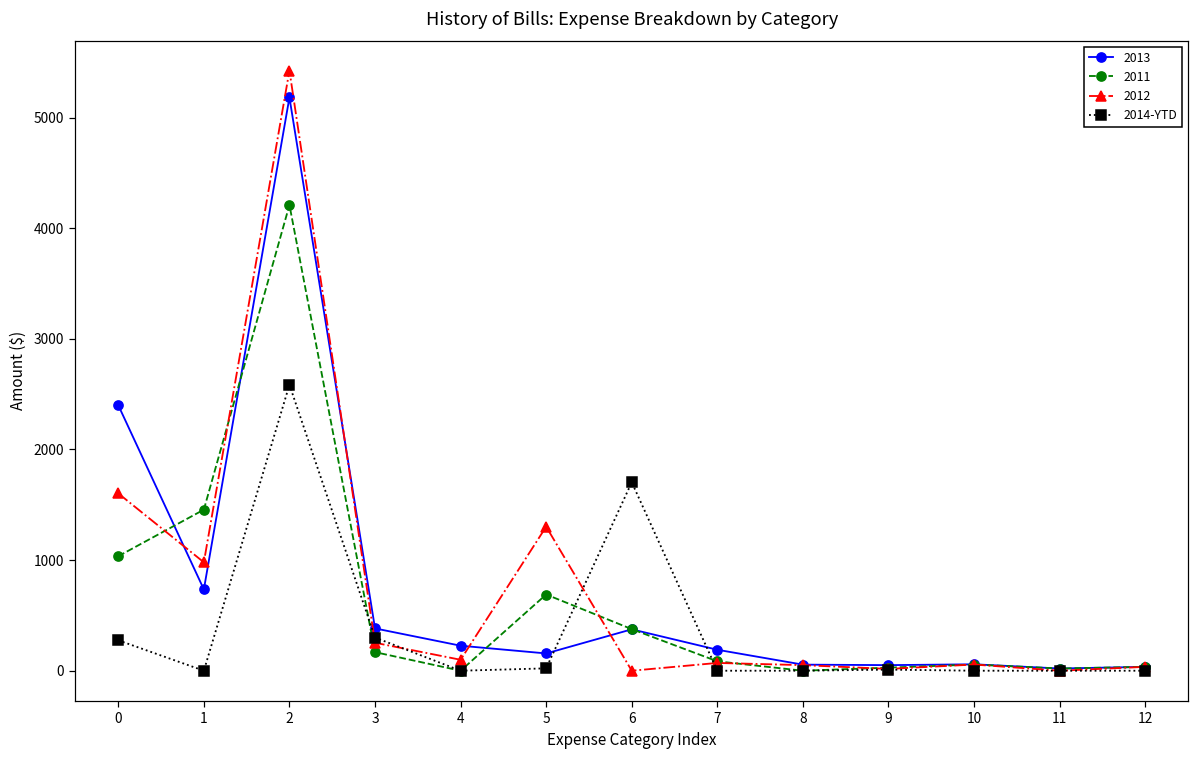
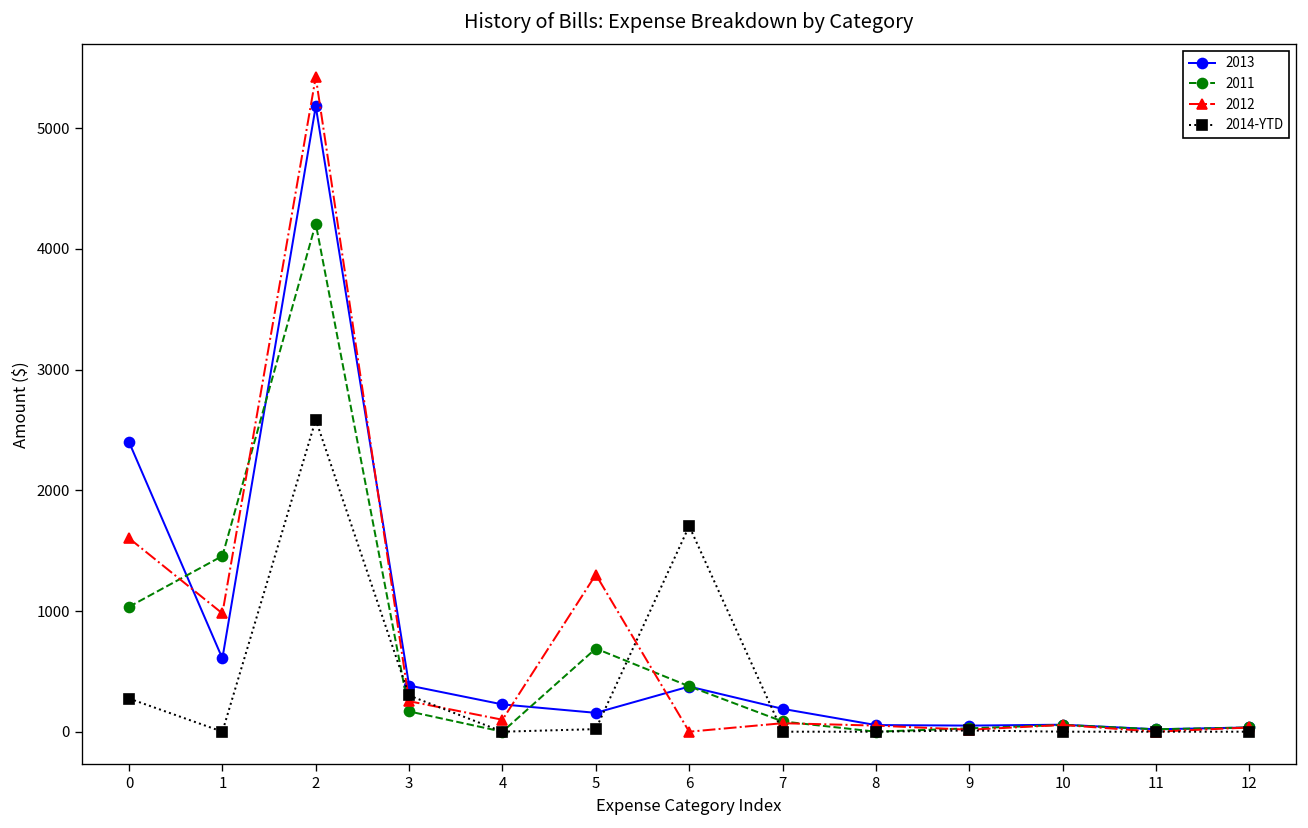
2013, 1: 740 -> 610
